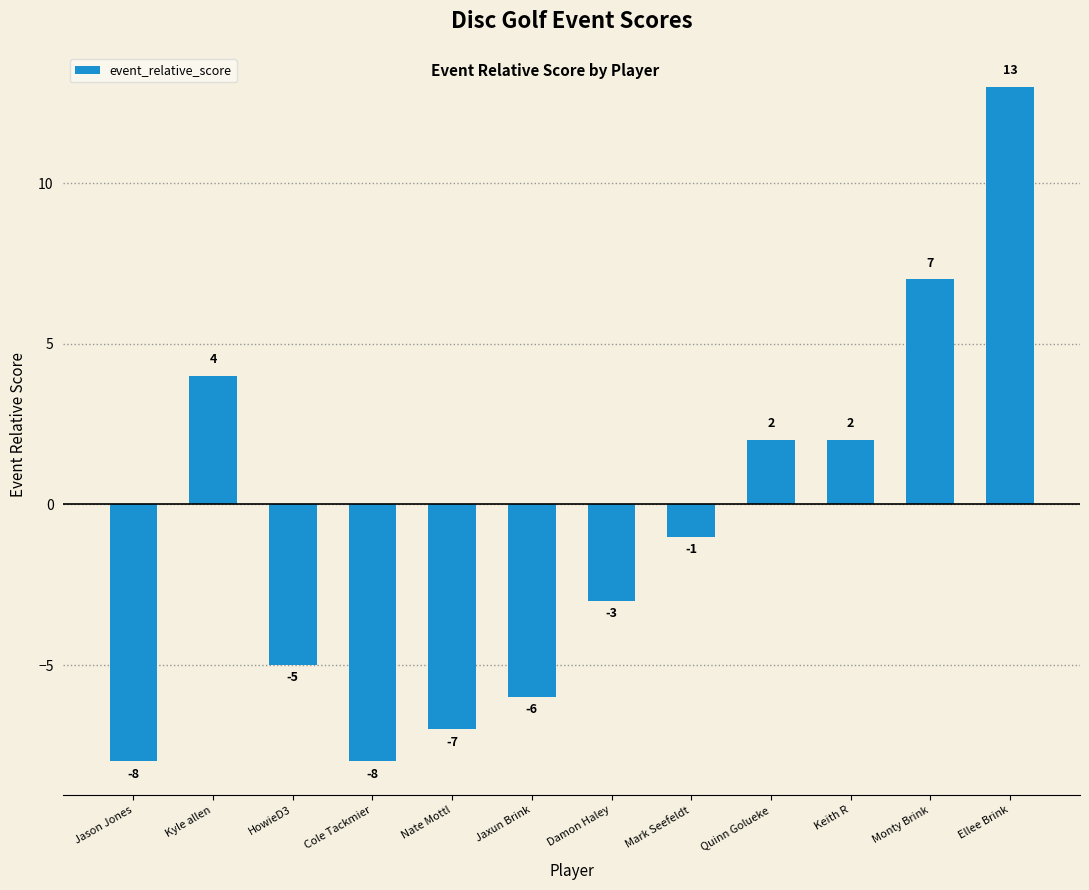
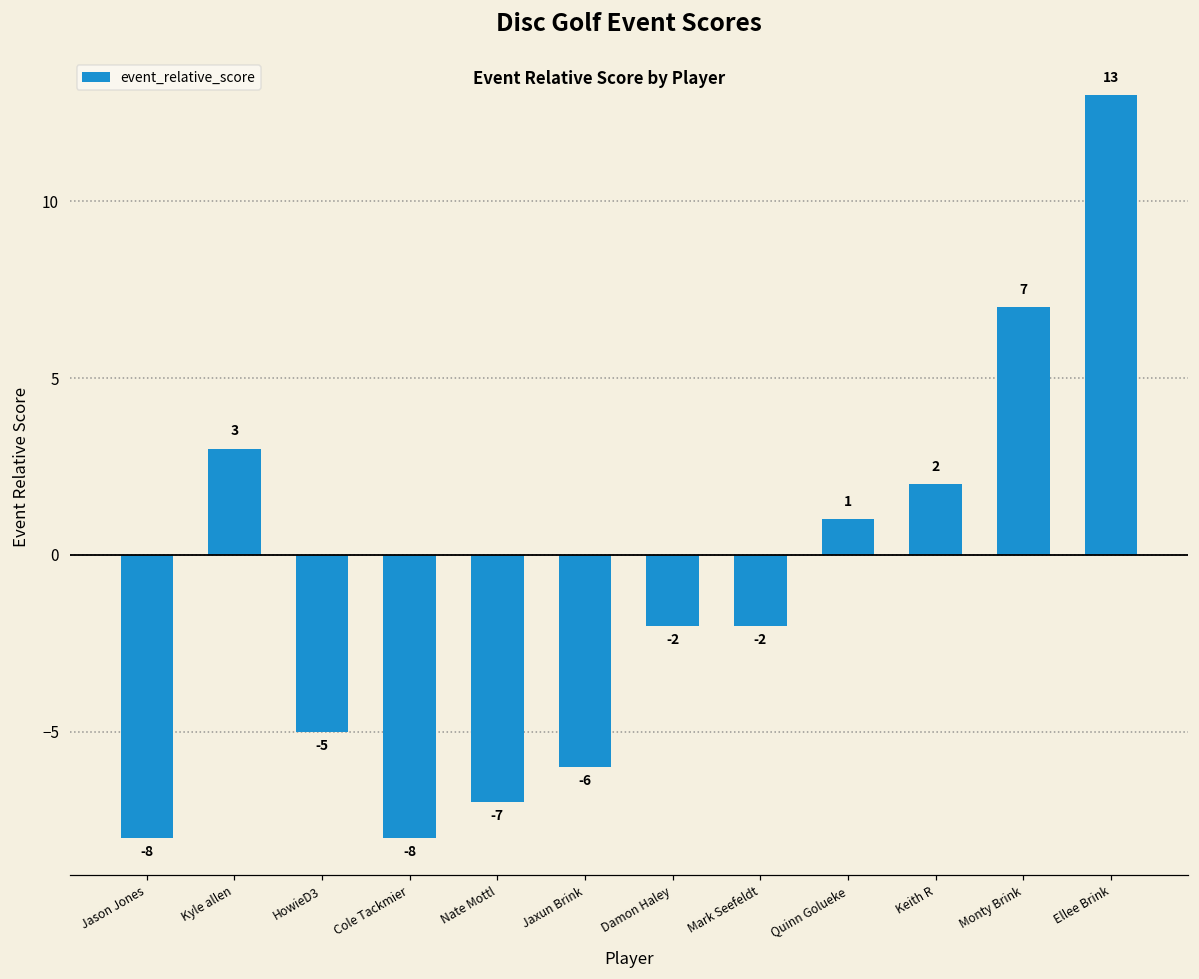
Kyle allen: 4 -> 3
Damon Haley: -3 -> -2
Mark Seefeldt: -1 -> -2
Quinn Golueke: 2 -> 1
